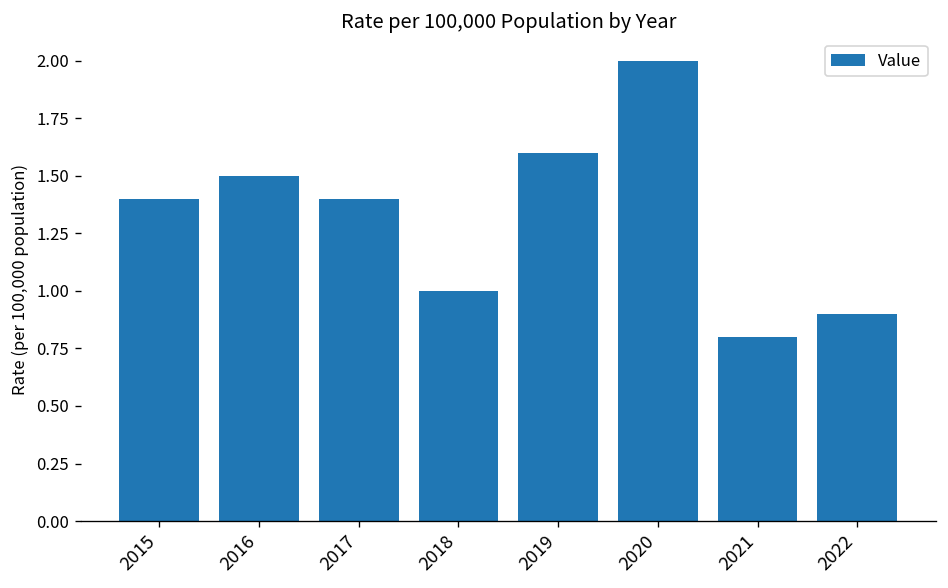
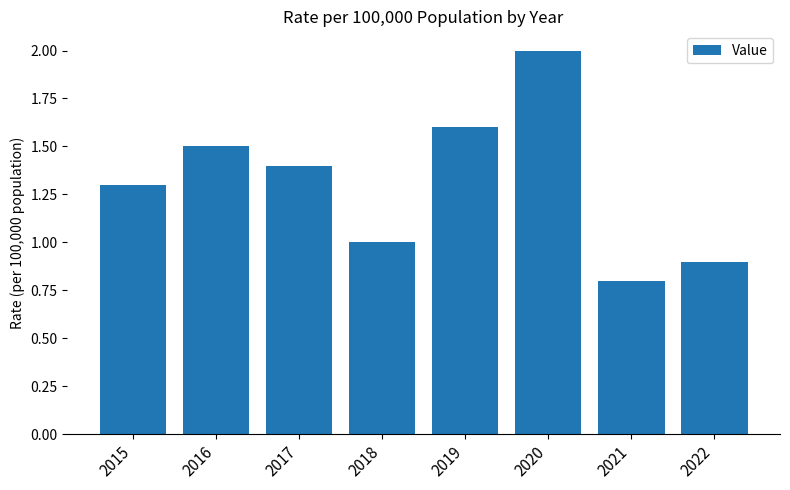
2015: 1.4 -> 1.3
